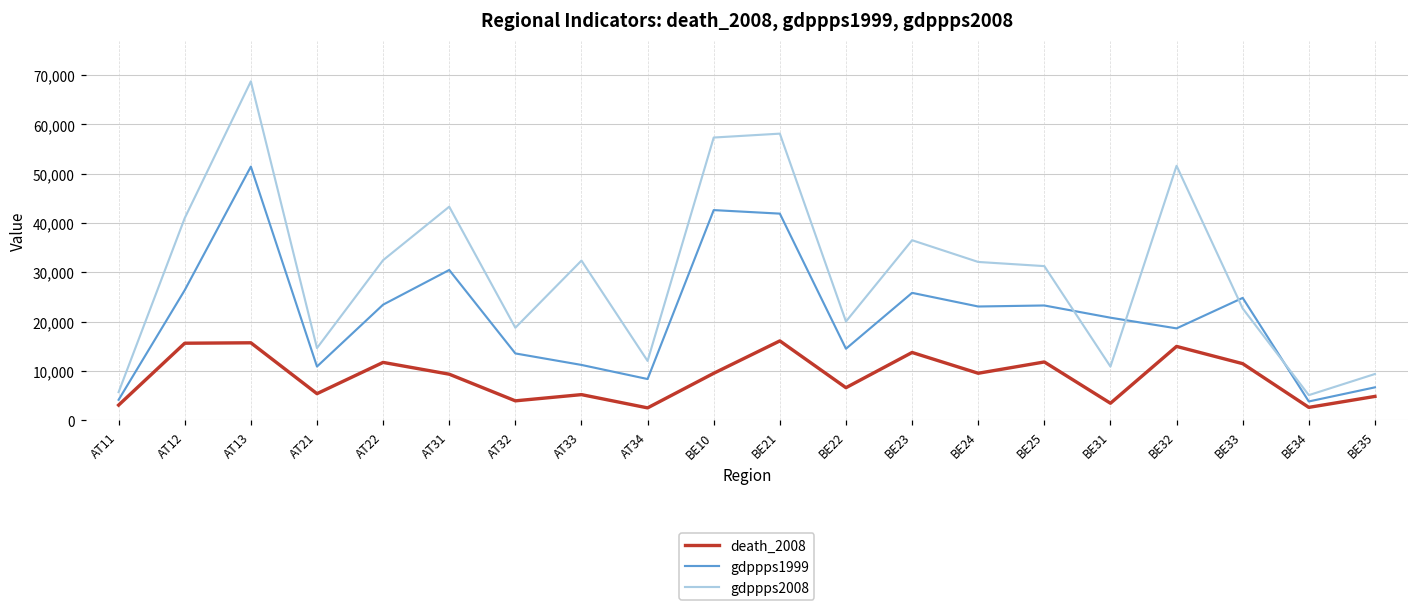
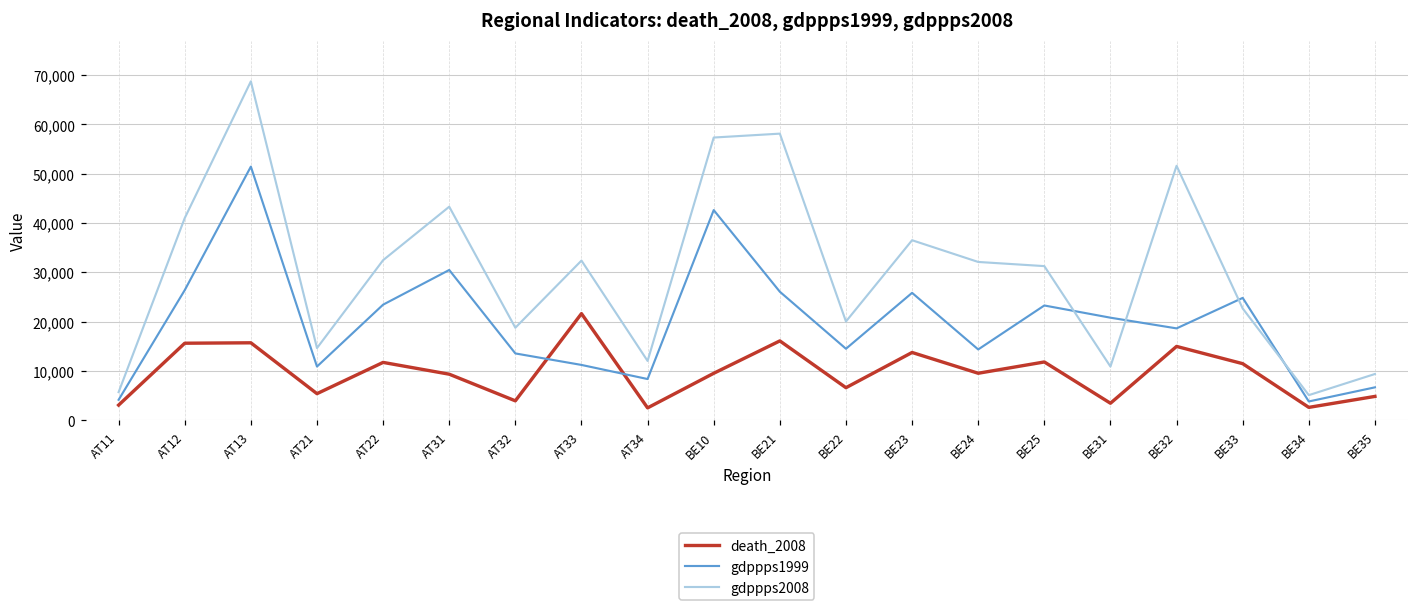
death_2008, AT33: 5,000 -> 22,000
gdppps1999, BE21: 42,000 -> 26,000
gdppps1999, BE24: 23,000 -> 14,000
